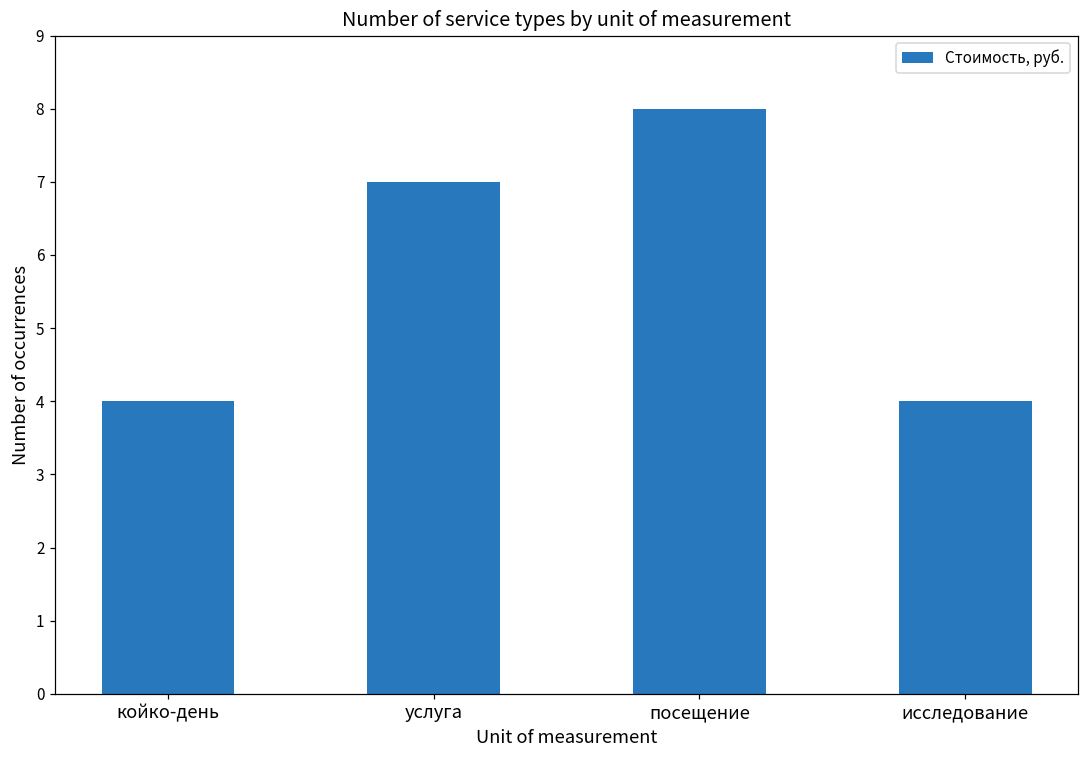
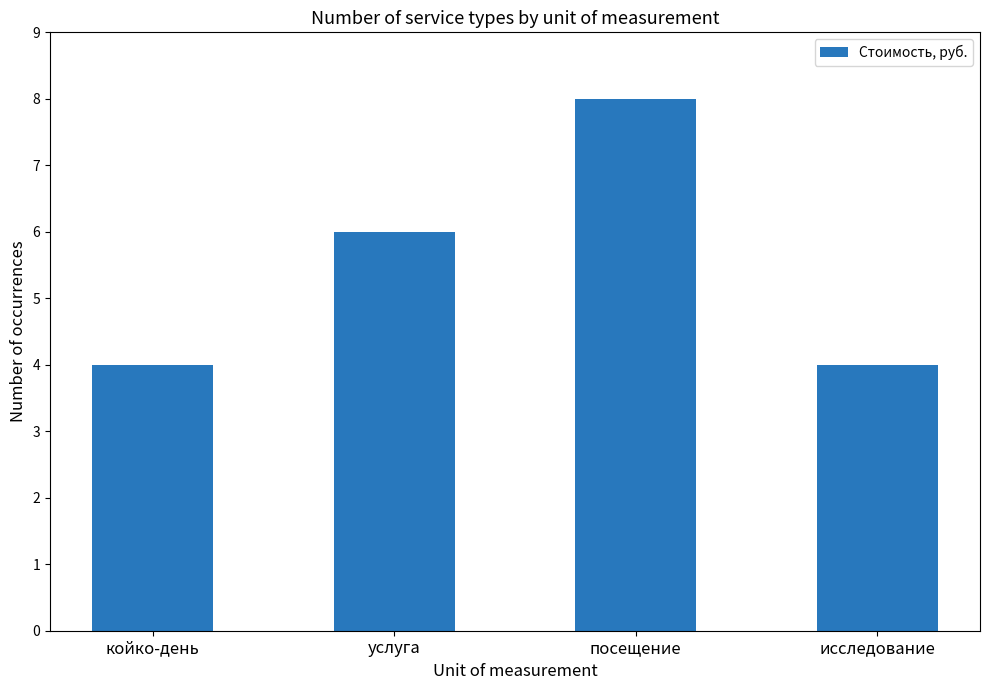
услуга: 7 -> 6
